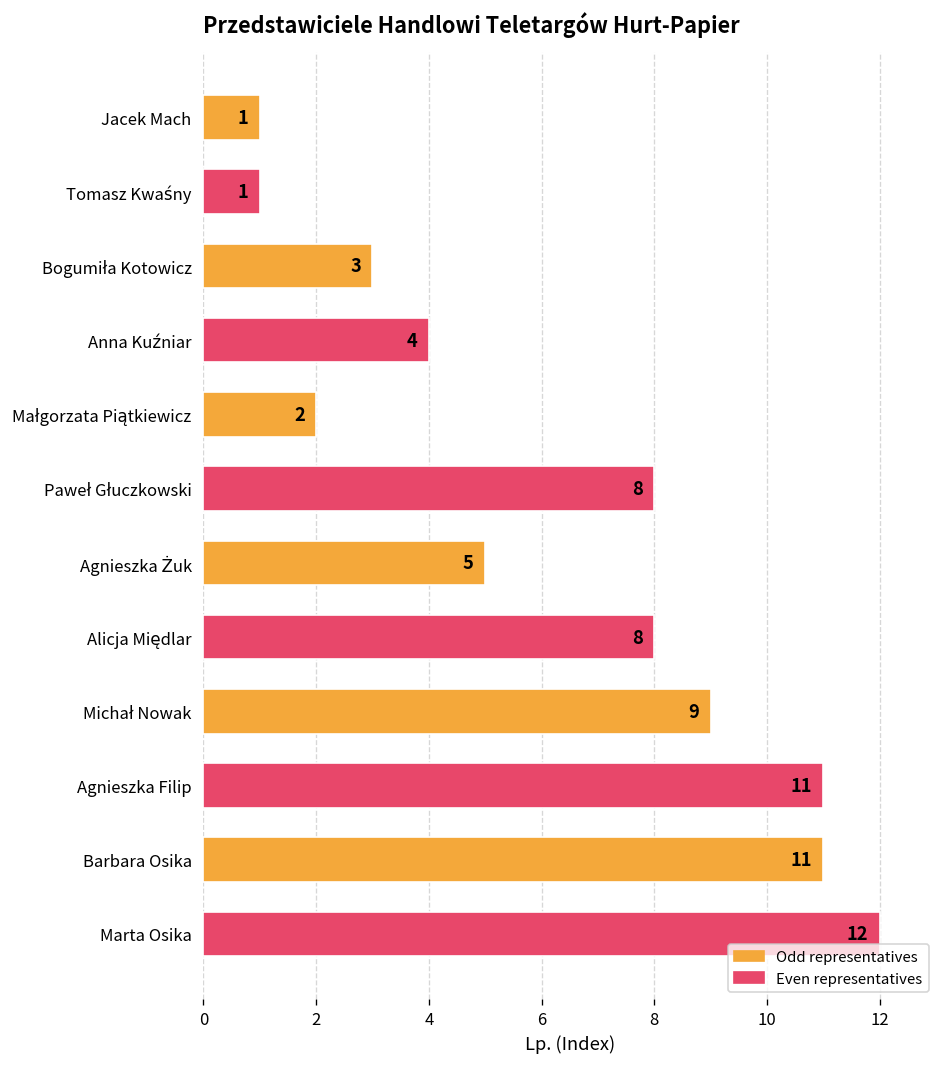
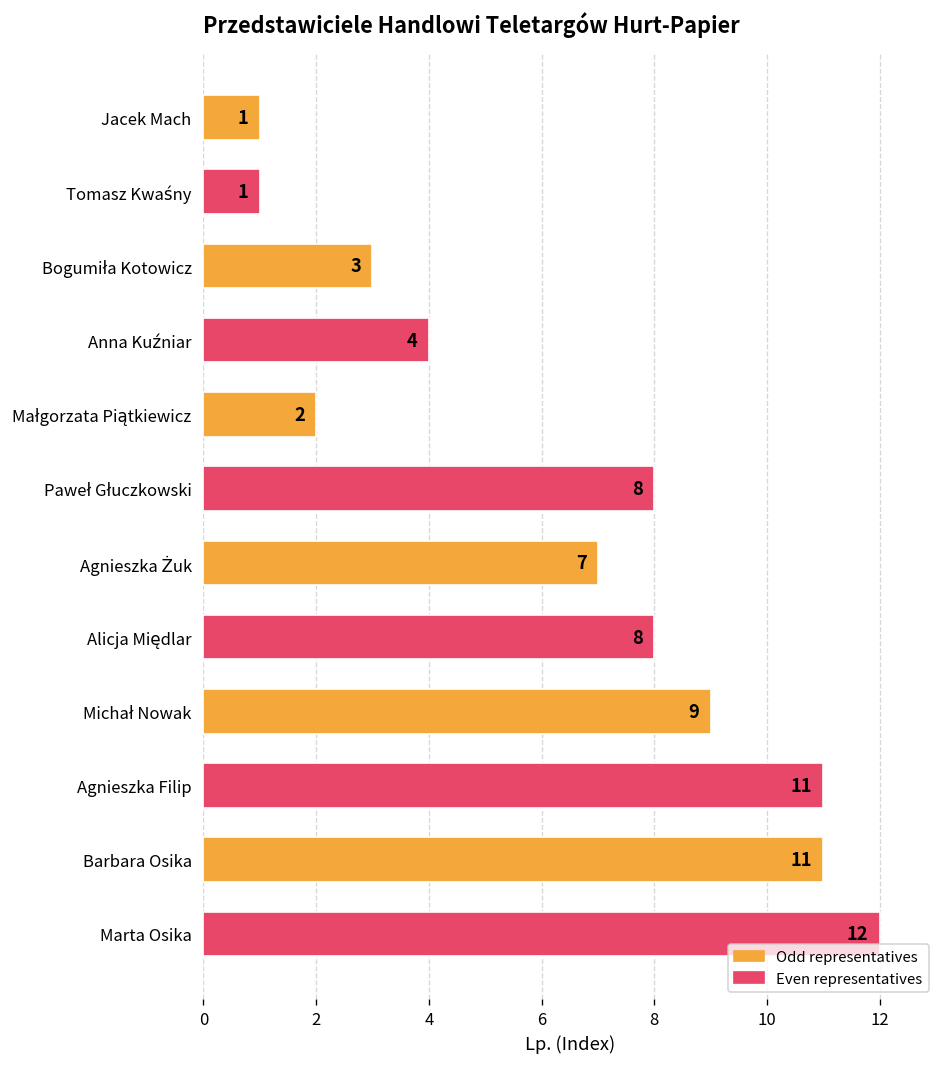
Agnieszka Żuk: 5 -> 7
